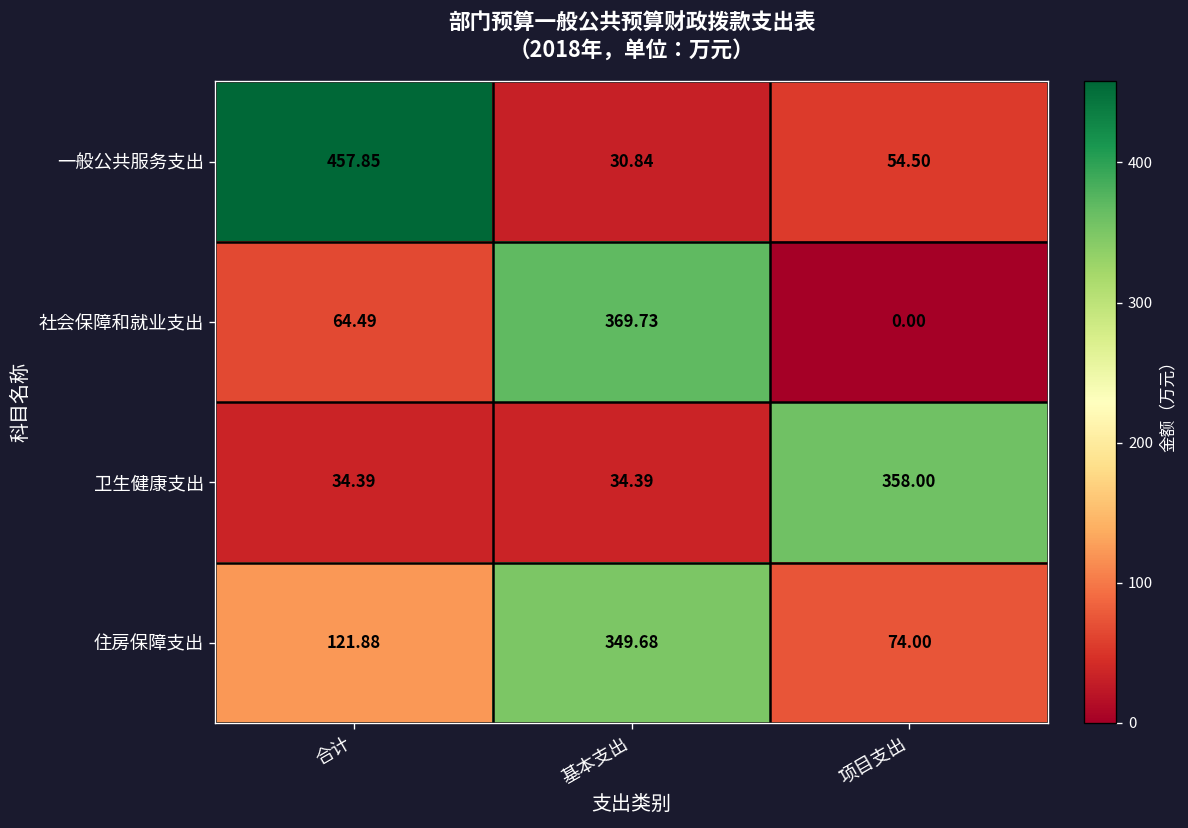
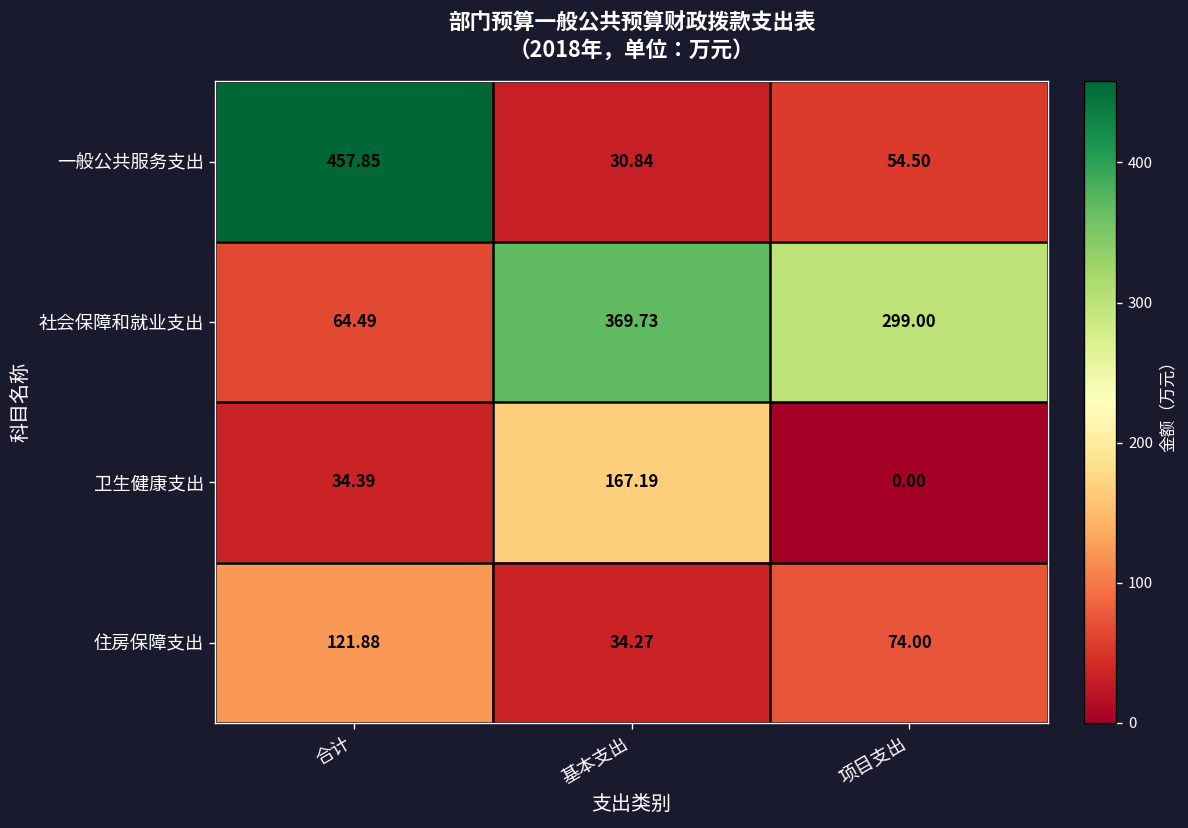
社会保障和就业支出, 项目支出: 0.00 -> 299.00
卫生健康支出, 基本支出: 34.39 -> 167.19
卫生健康支出, 项目支出: 358.00 -> 0.00
住房保障支出, 基本支出: 349.68 -> 34.27
